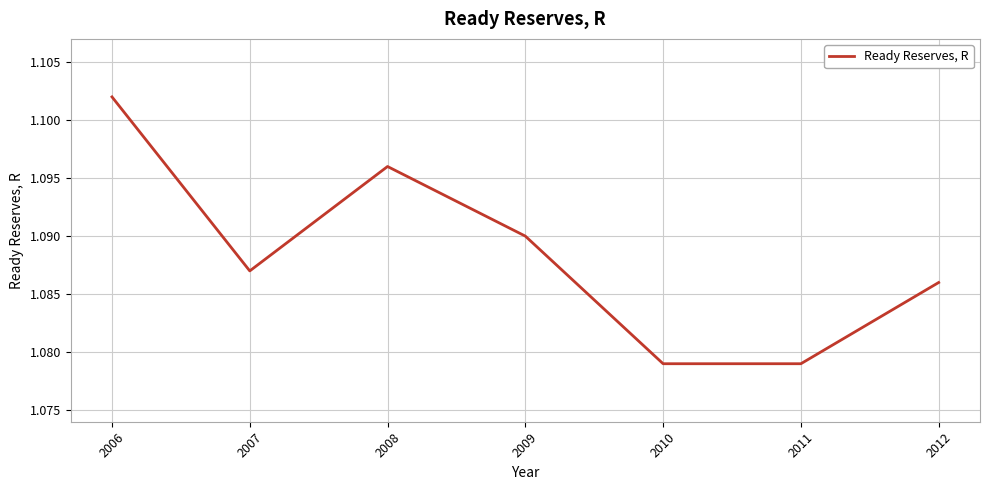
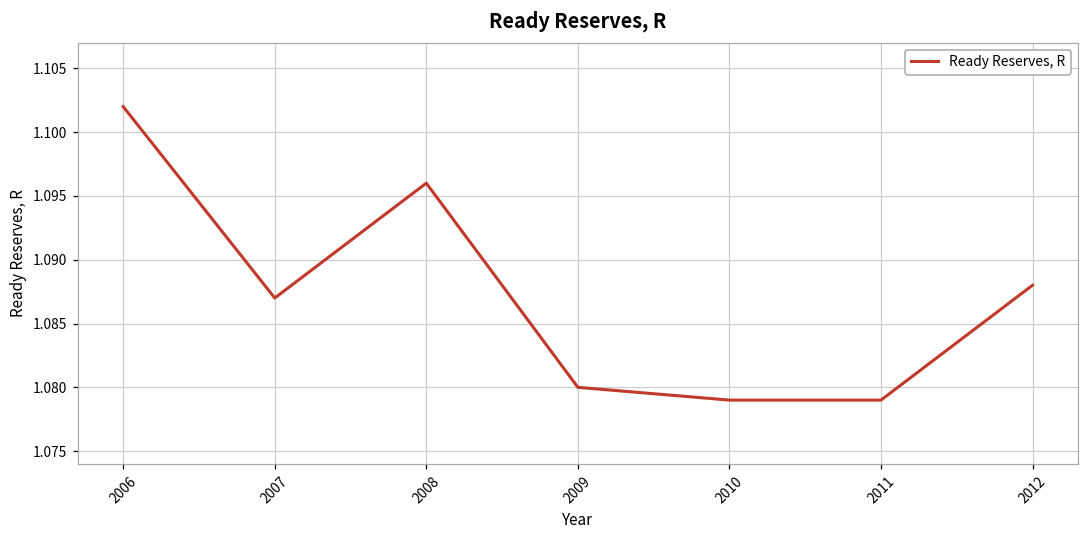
2009: 1.09 -> 1.08
2012: 1.086 -> 1.088
